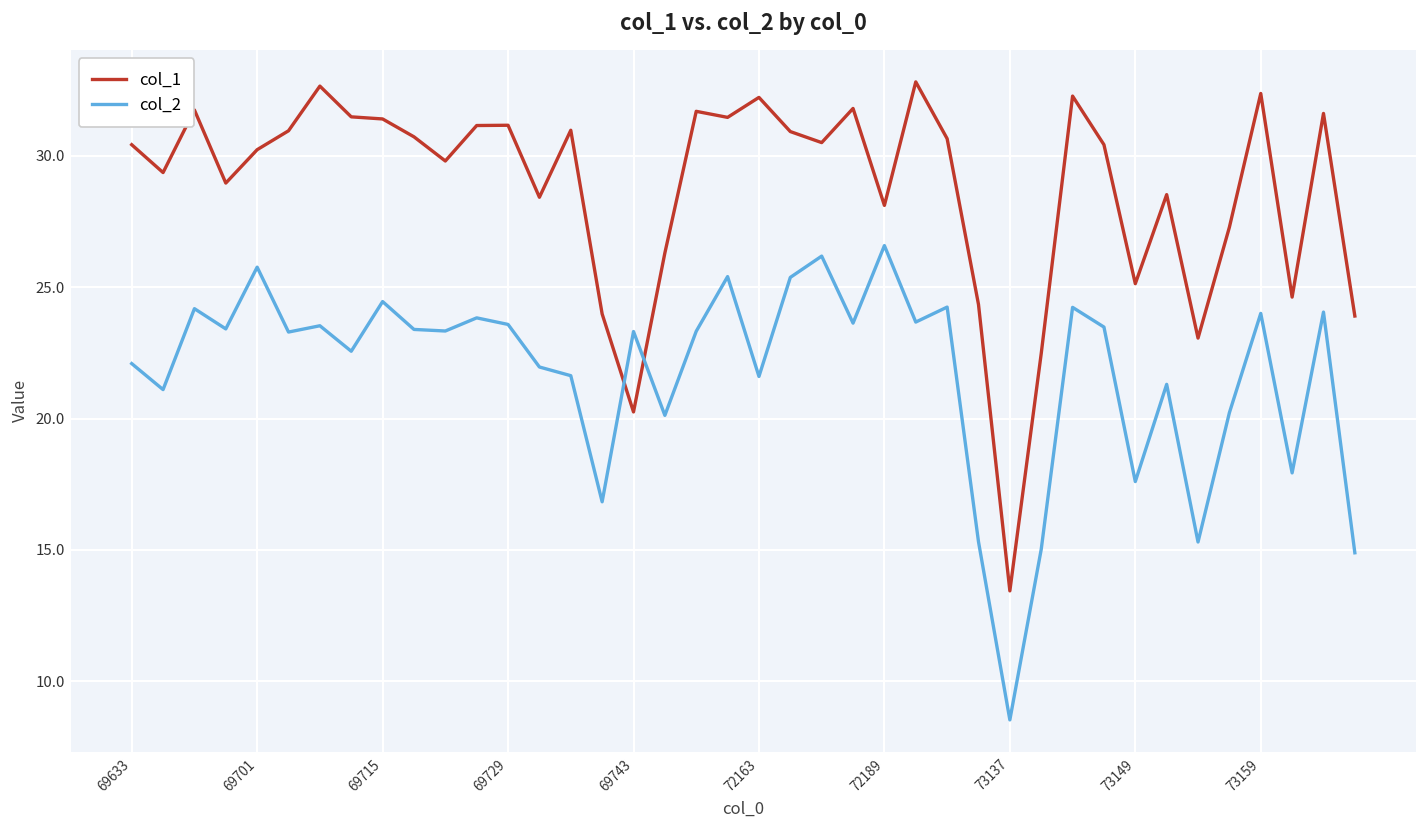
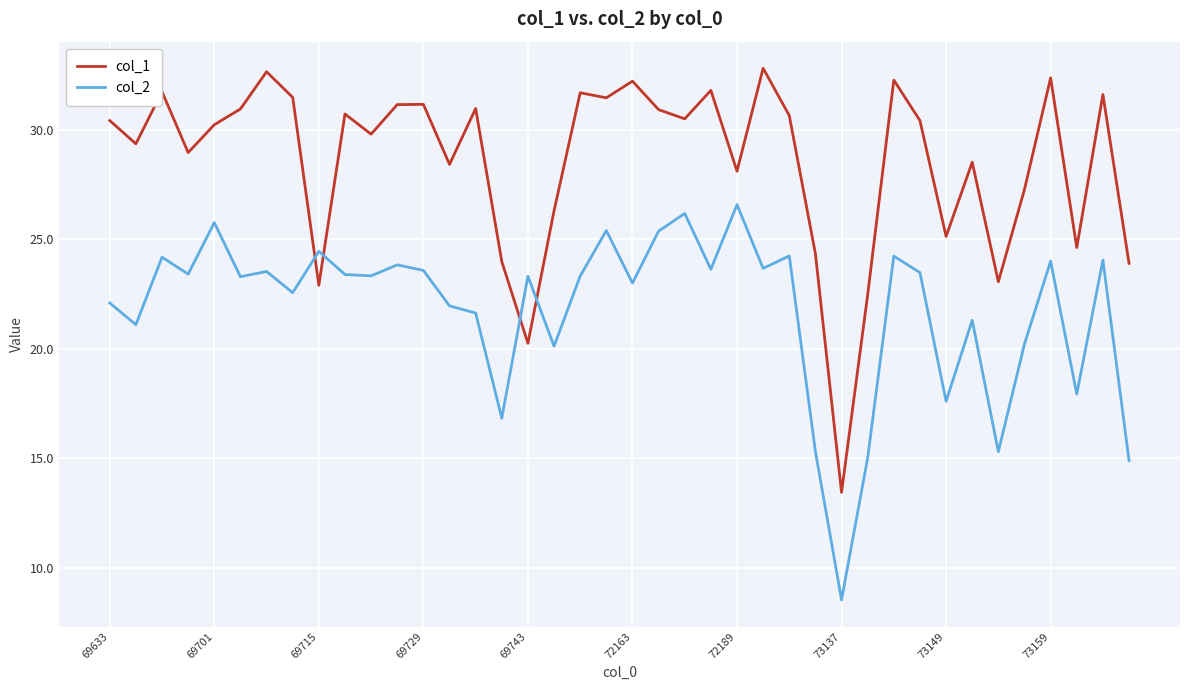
col_1, 69715: 31.4 -> 22.9
col_2, 72163: 21.6 -> 23.0
